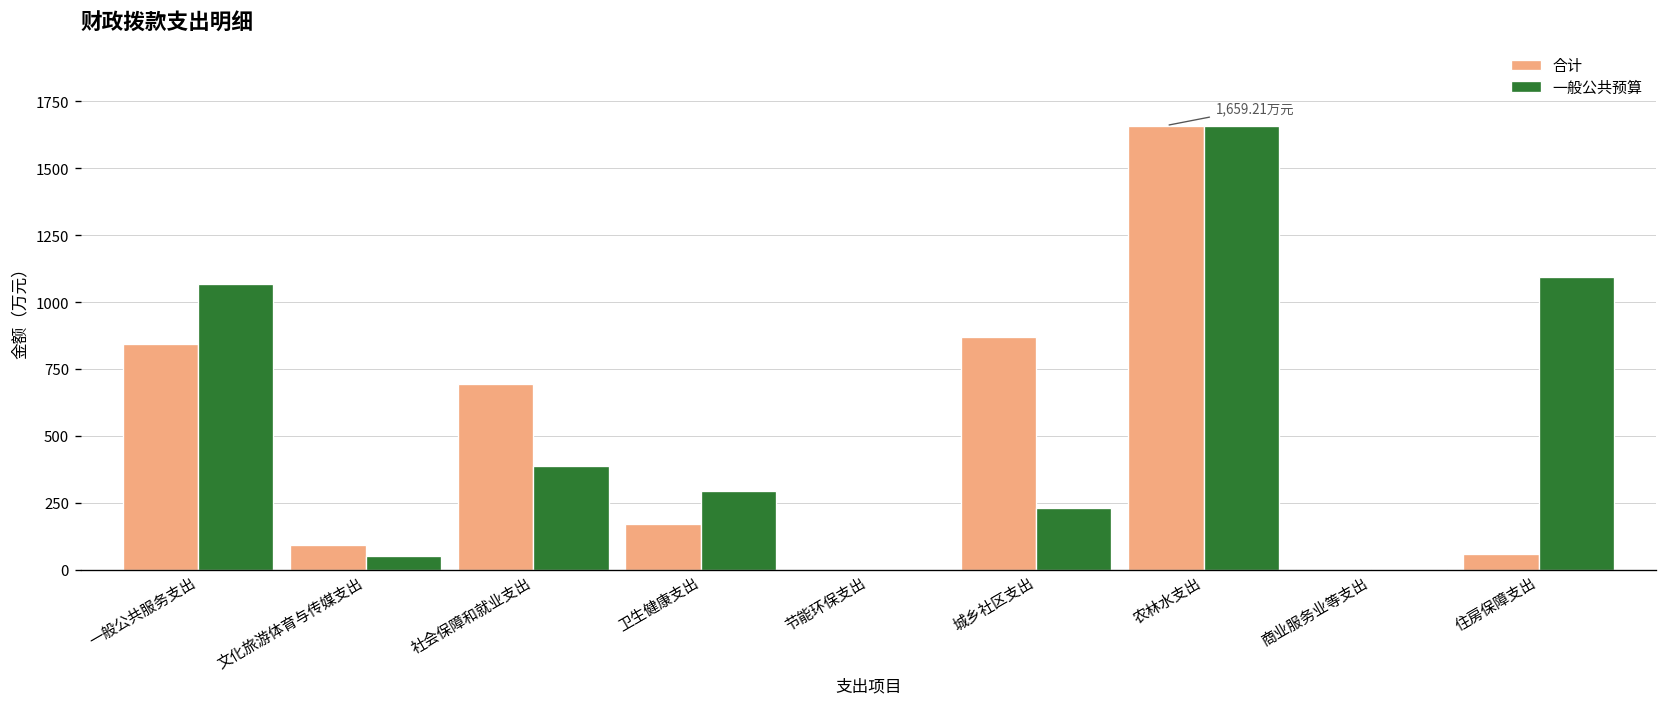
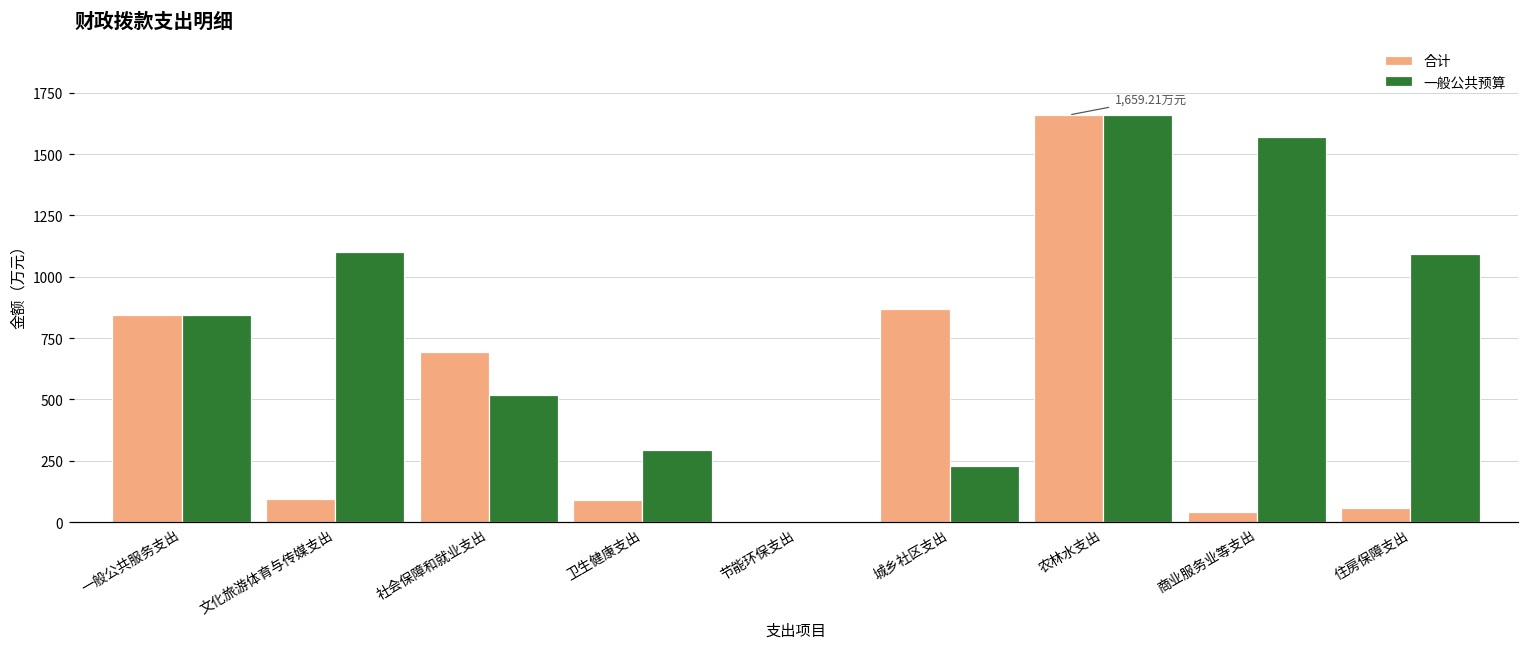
一般公共预算, 一般公共服务支出: 1070 -> 840
一般公共预算, 文化旅游体育与传媒支出: 50 -> 1100
一般公共预算, 社会保障和就业支出: 390 -> 520
合计, 卫生健康支出: 170 -> 90
合计, 商业服务业等支出: 0 -> 40
一般公共预算, 商业服务业等支出: 0 -> 1570
